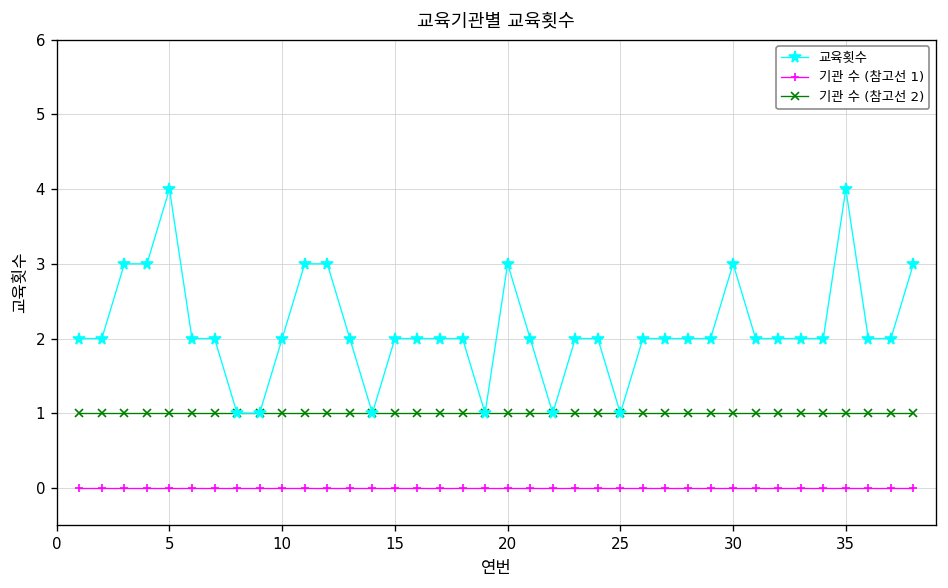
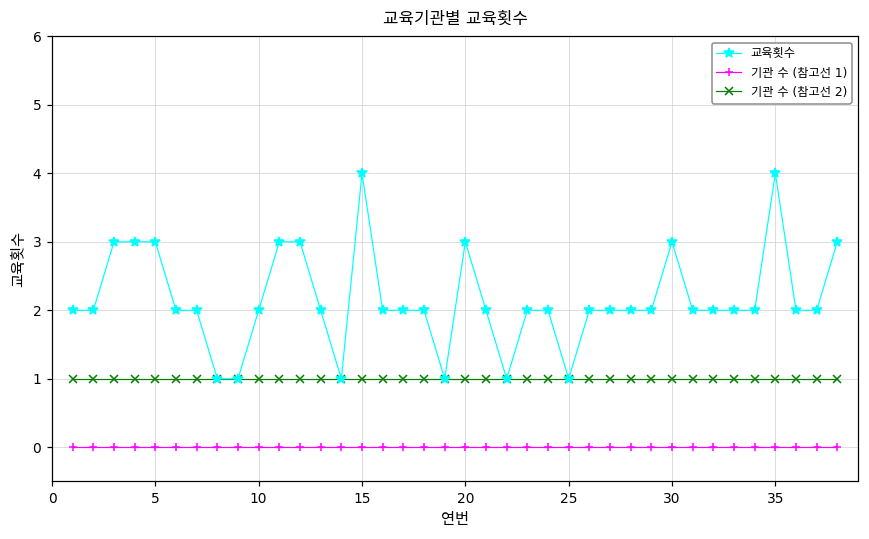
교육횟수, 5: 4 -> 3
교육횟수, 15: 2 -> 4
